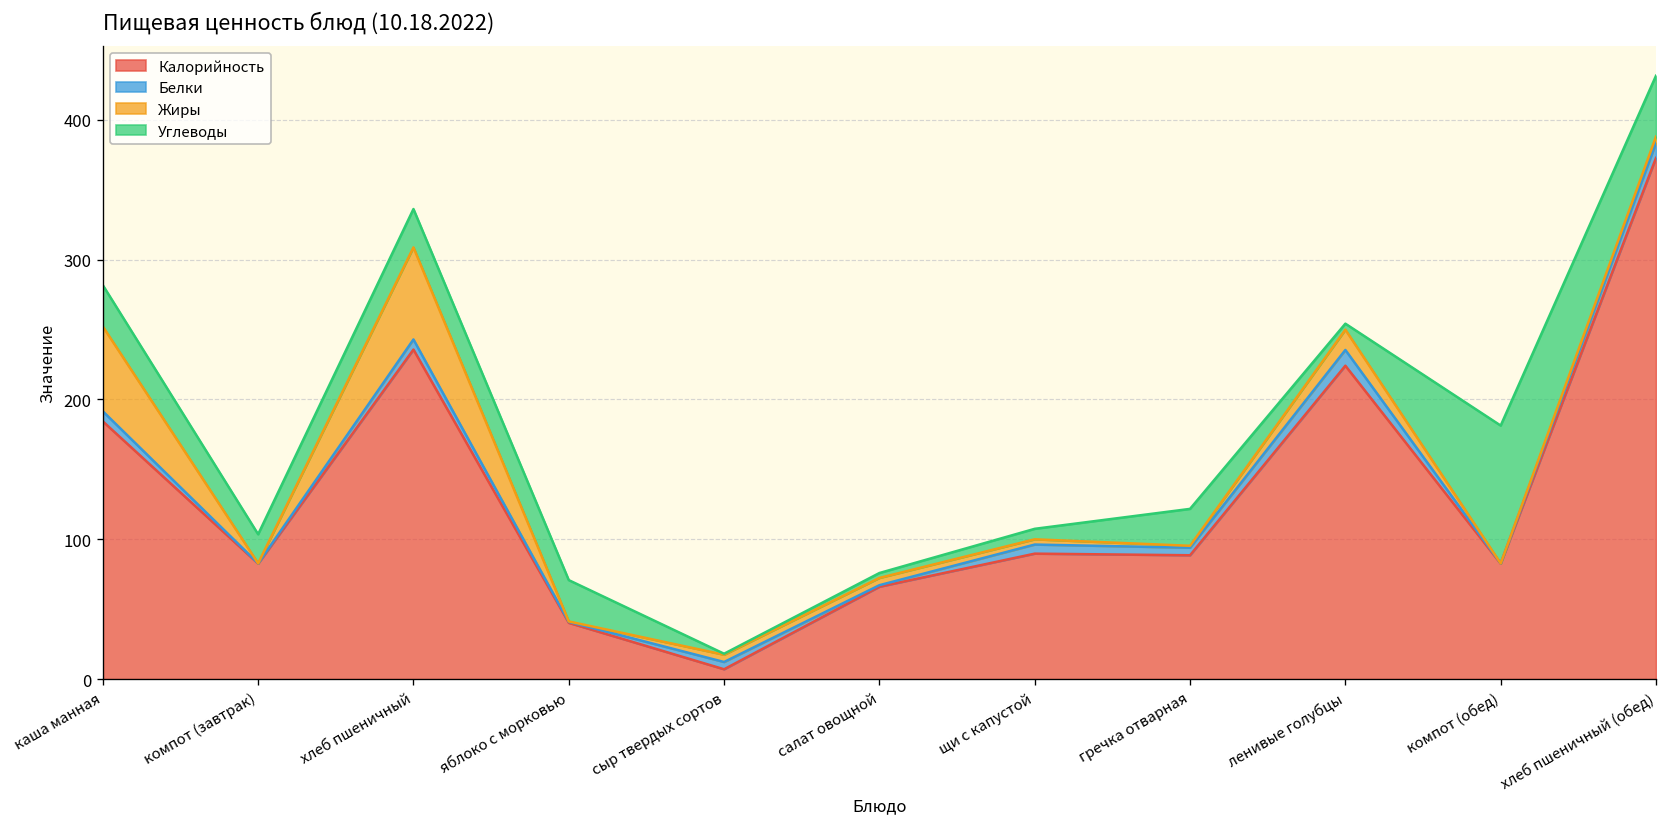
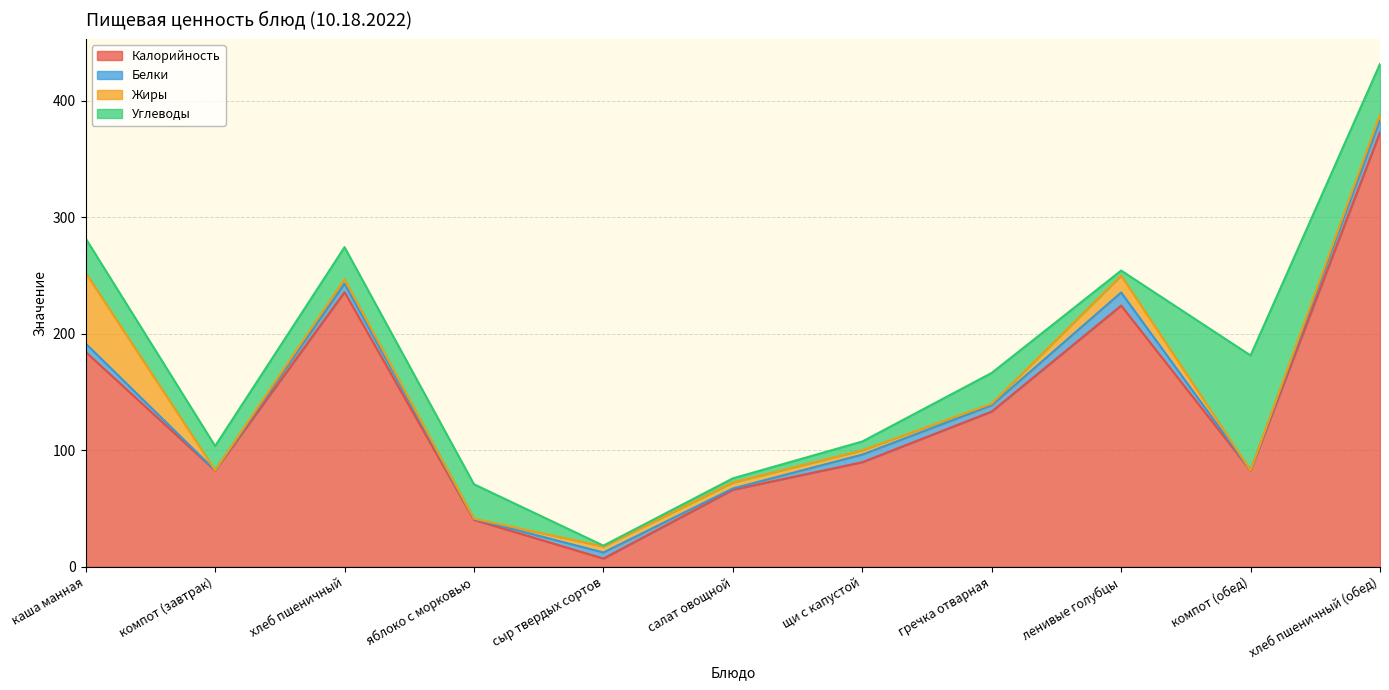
Жиры, хлеб пшеничный: 66 -> 4
Калорийность, гречка отварная: 89 -> 133
